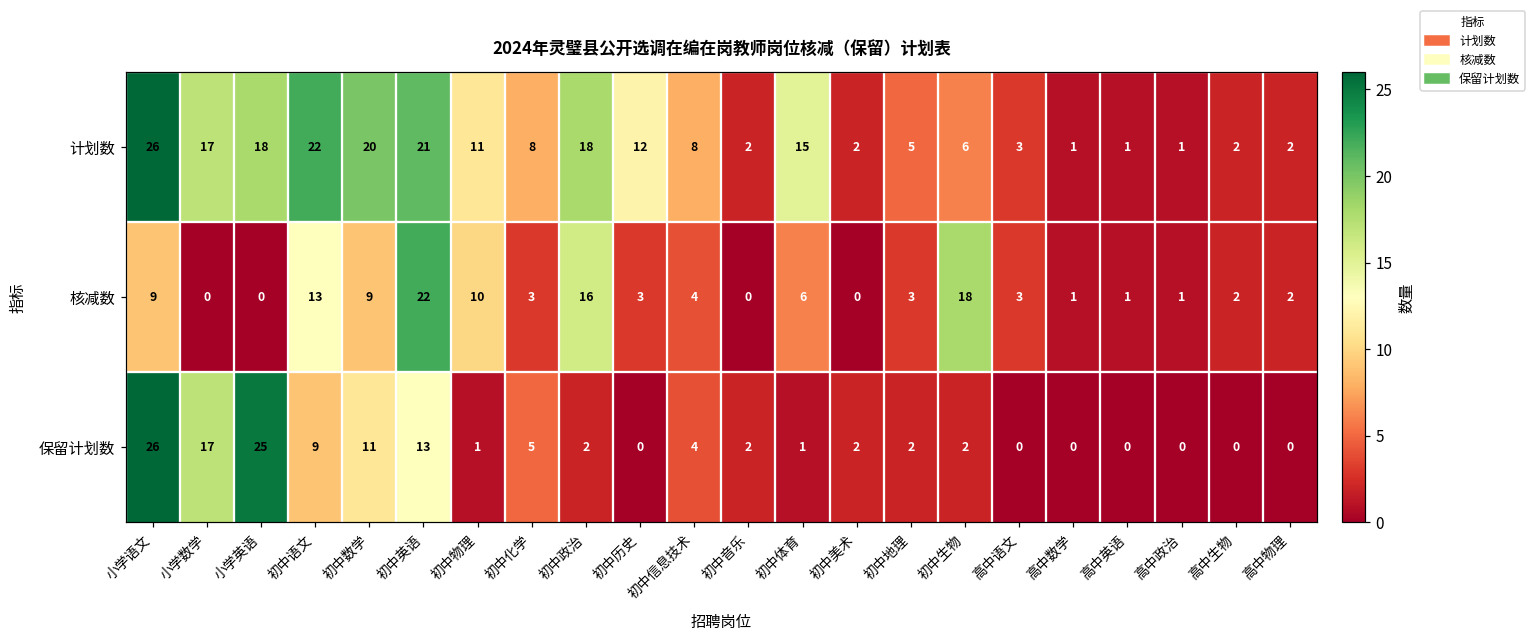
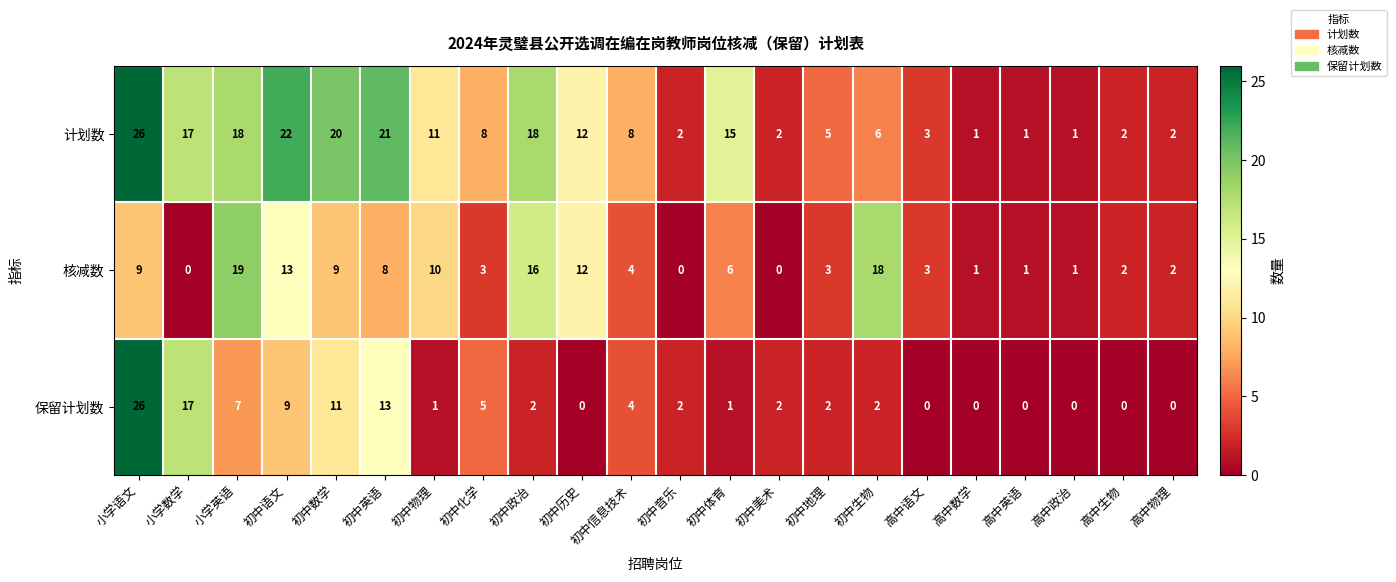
核减数, 小学英语: 0 -> 19
核减数, 初中英语: 22 -> 8
核减数, 初中历史: 3 -> 12
保留计划数, 小学英语: 25 -> 7
